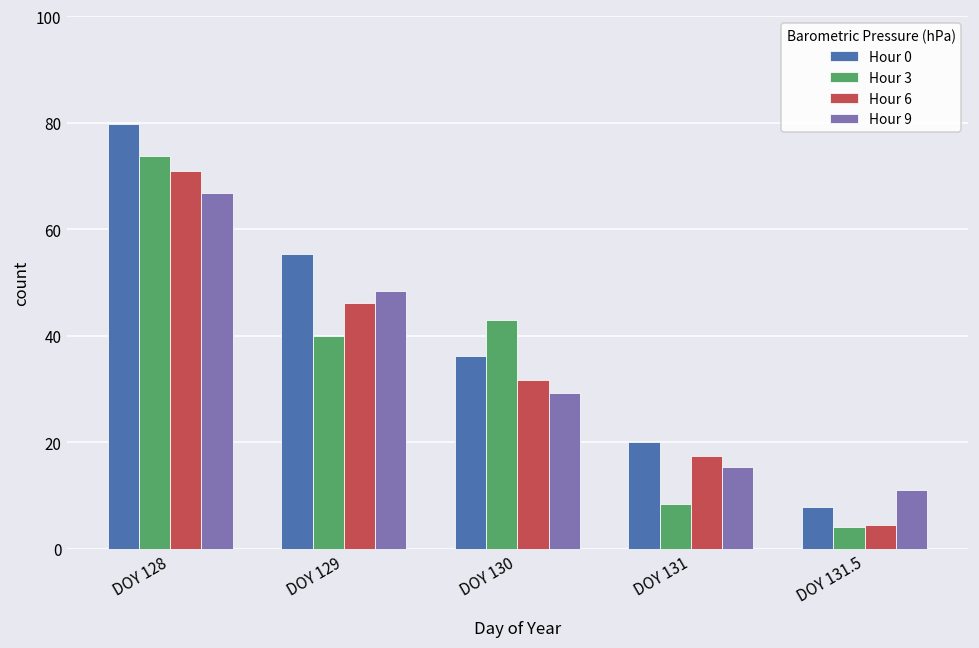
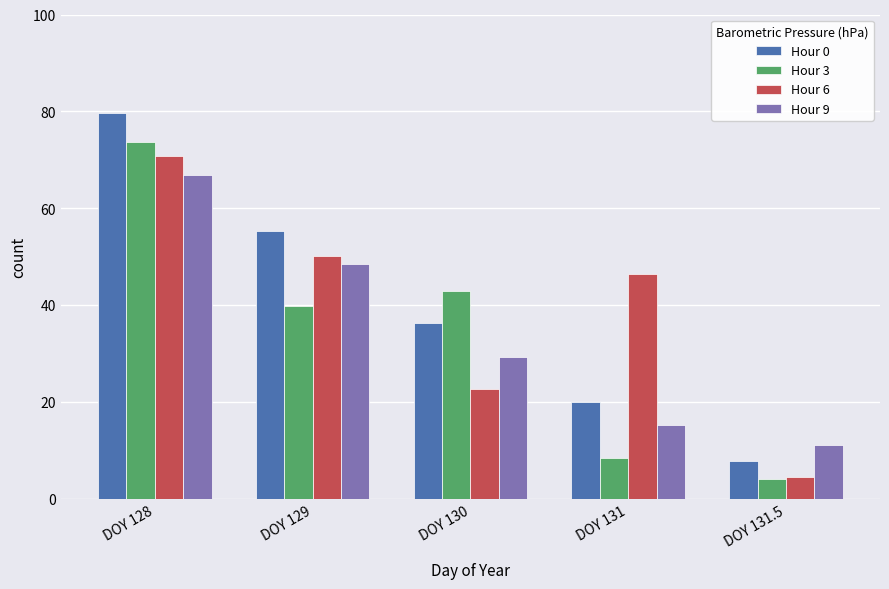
Hour 6, DOY 129: 46 -> 50
Hour 6, DOY 130: 32 -> 23
Hour 6, DOY 131: 17 -> 46
